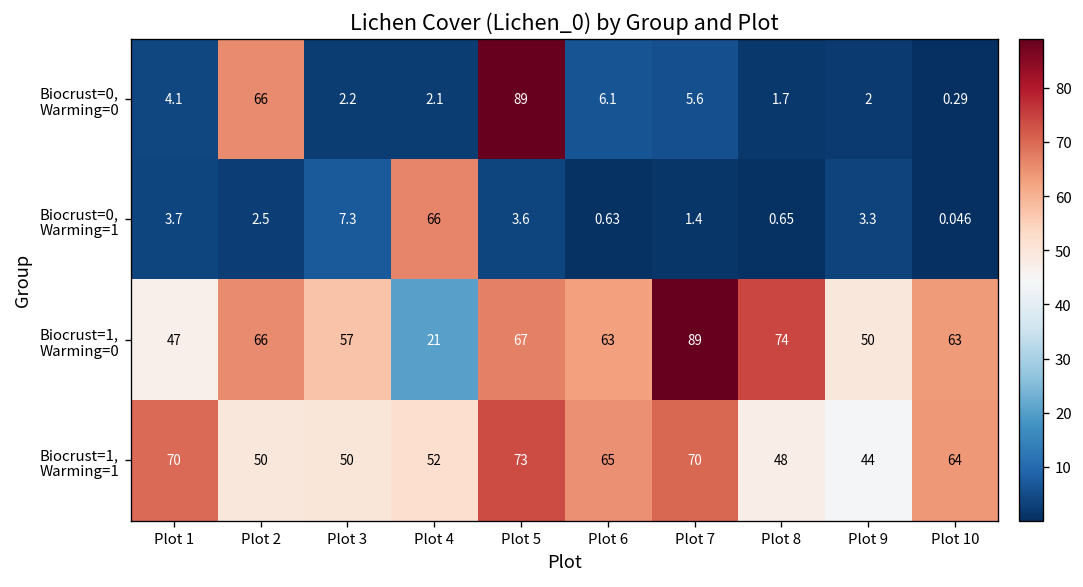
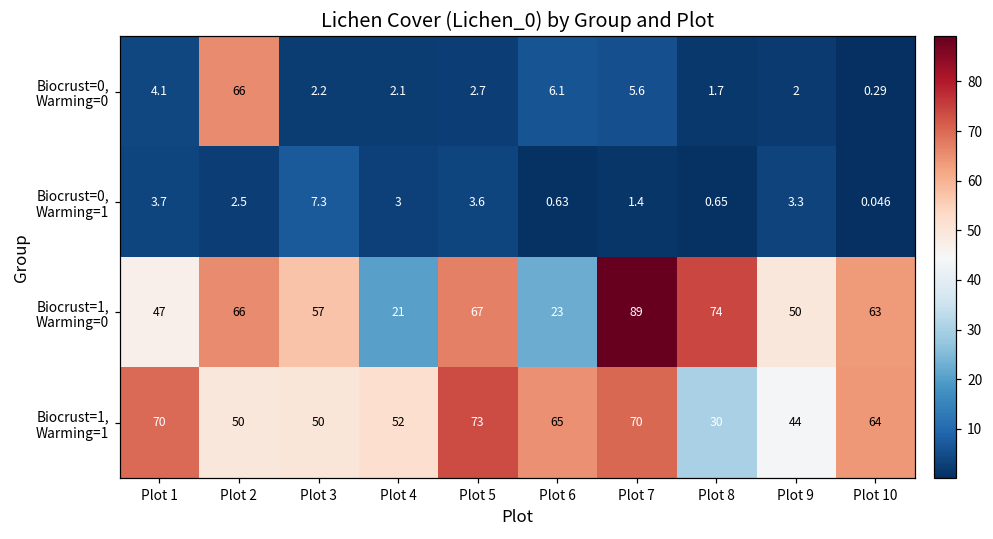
Biocrust=0, Warming=0, Plot 5: 89 -> 2.7
Biocrust=0, Warming=1, Plot 4: 66 -> 3
Biocrust=1, Warming=0, Plot 6: 63 -> 23
Biocrust=1, Warming=1, Plot 8: 48 -> 30
